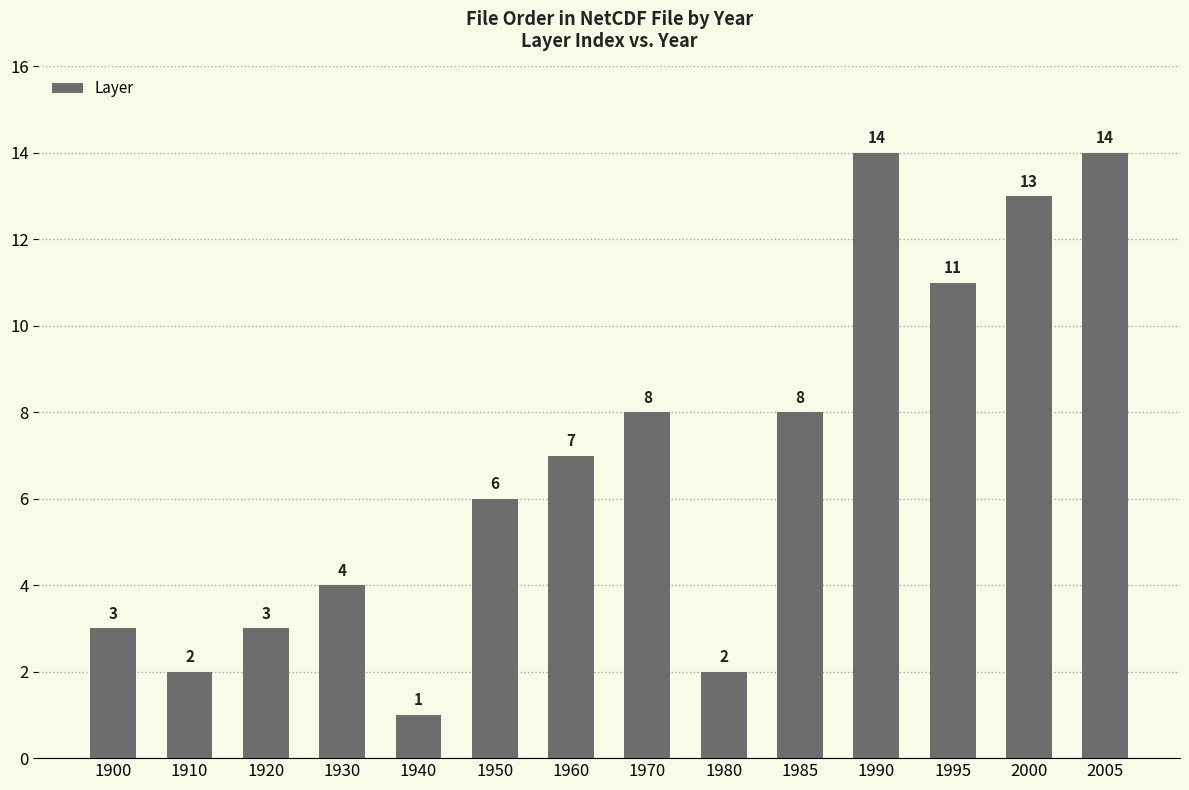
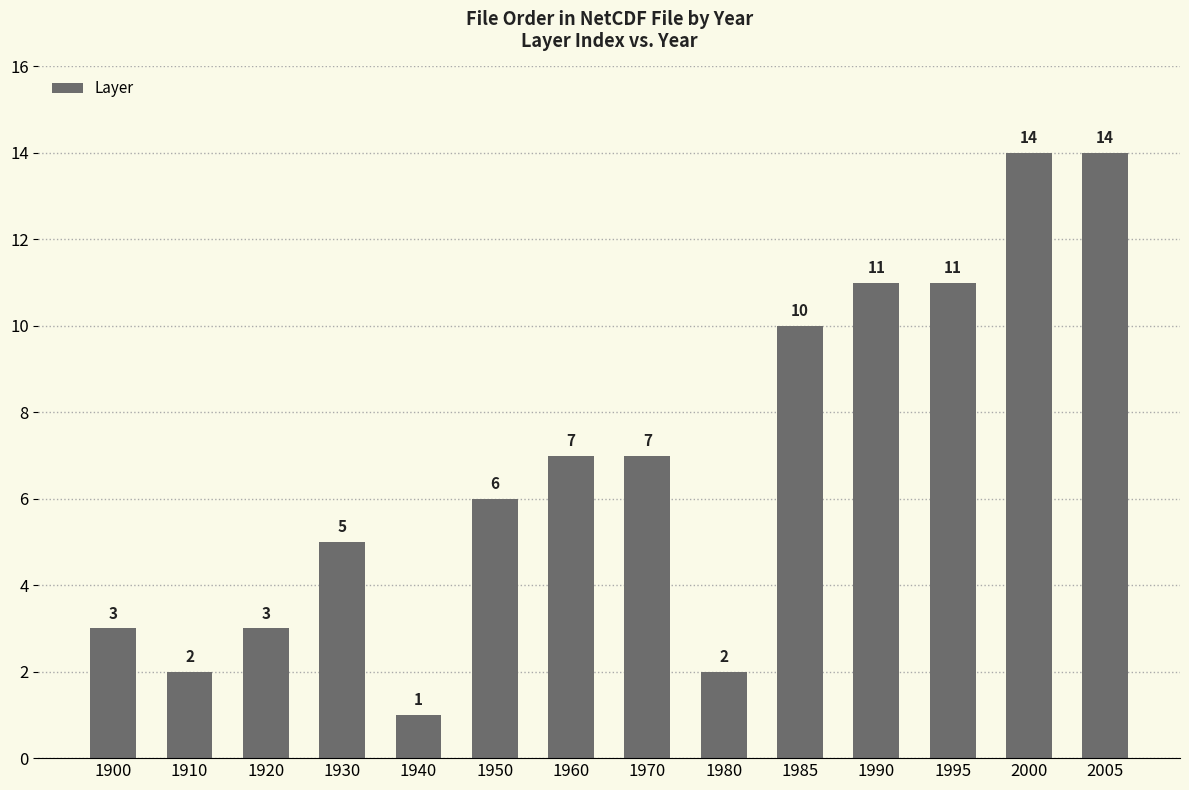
1930: 4 -> 5
1970: 8 -> 7
1985: 8 -> 10
1990: 14 -> 11
2000: 13 -> 14
